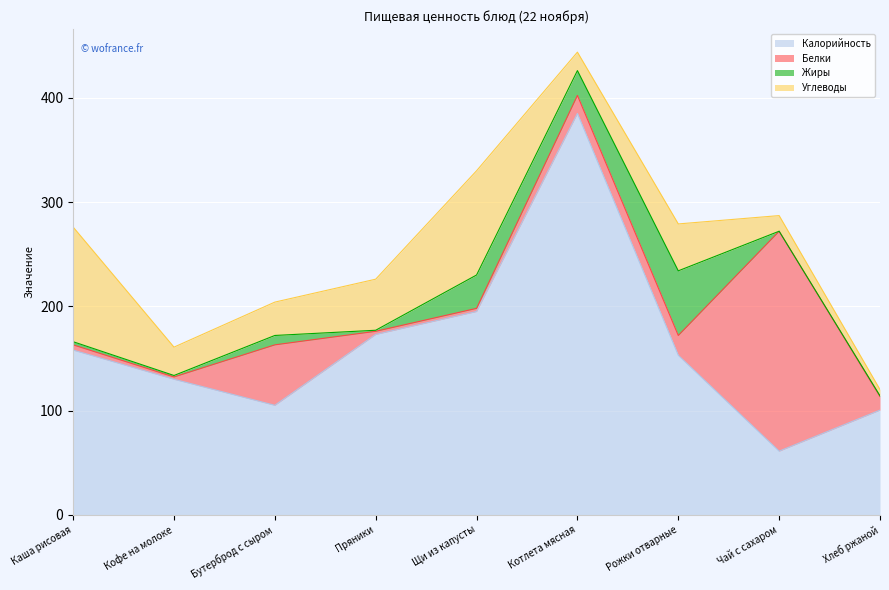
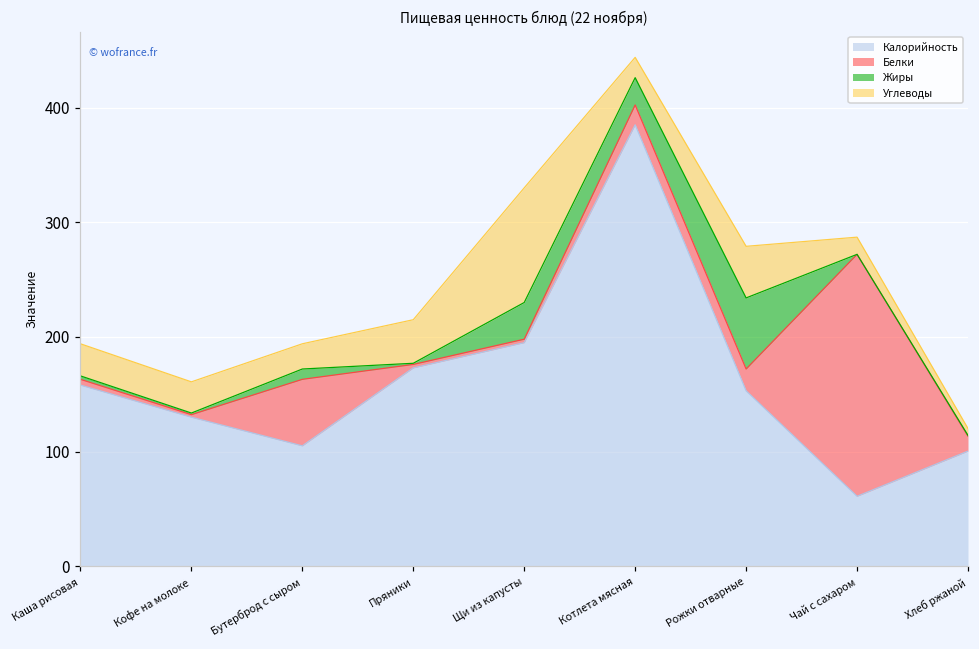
Углеводы, Каша рисовая: 110 -> 28
Углеводы, Бутерброд с сыром: 32 -> 22
Углеводы, Пряники: 49 -> 38
